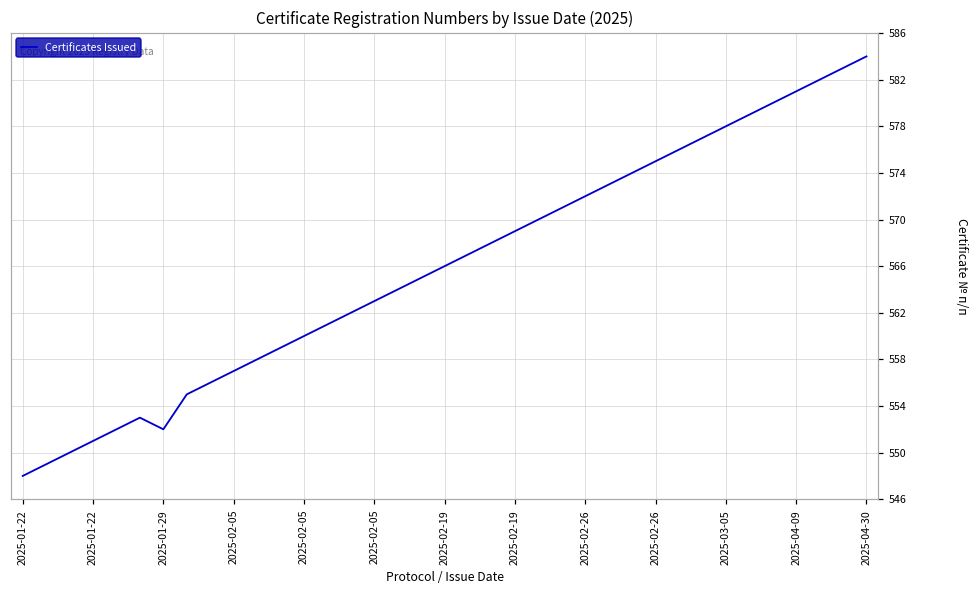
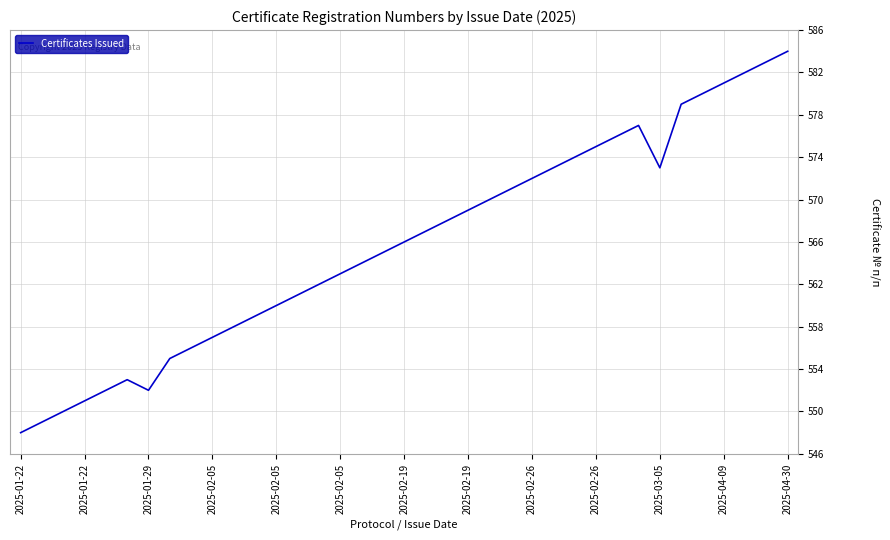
2025-03-05: 578 -> 573
